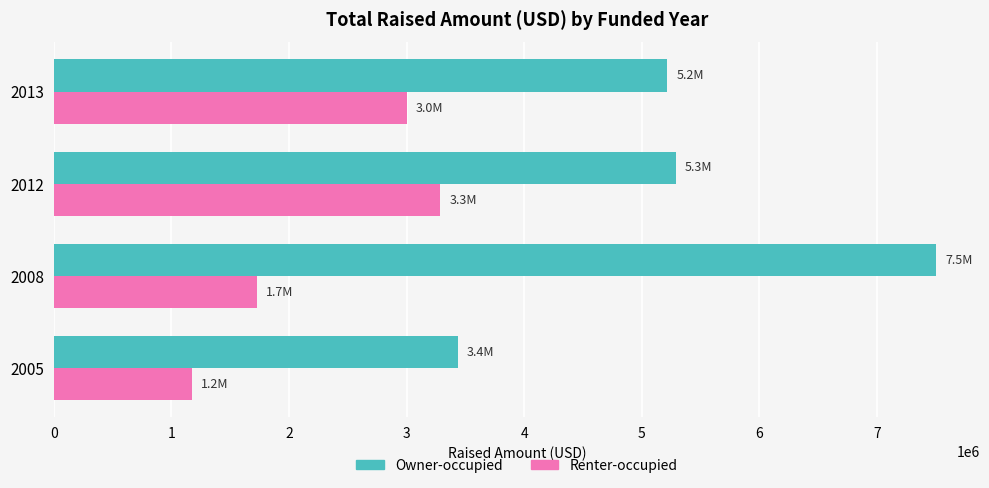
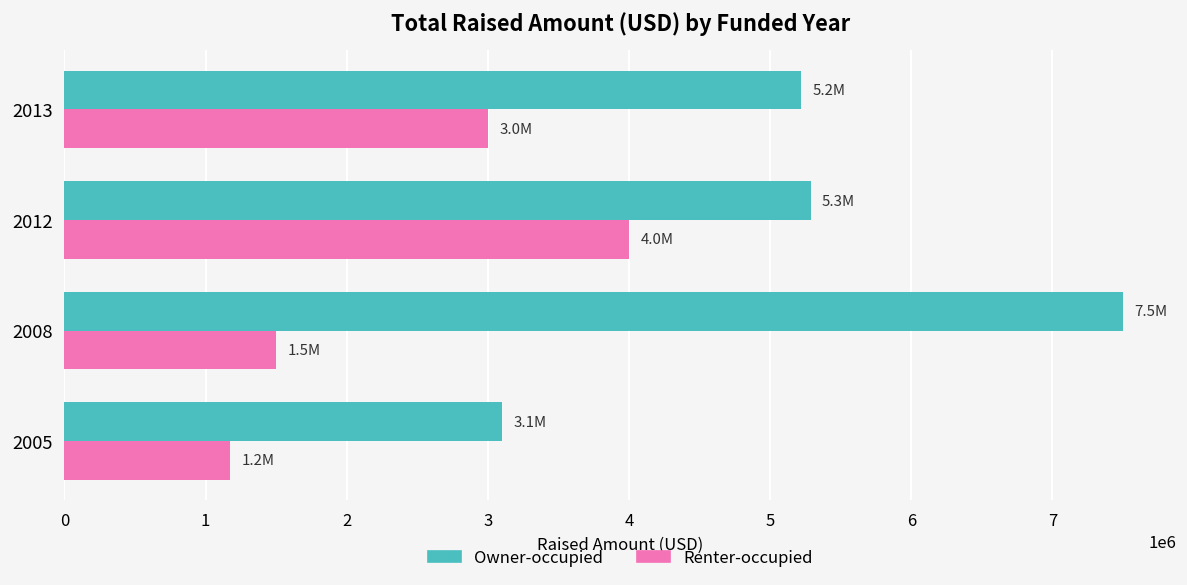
Renter-occupied, 2012: 3.3M -> 4.0M
Renter-occupied, 2008: 1.7M -> 1.5M
Owner-occupied, 2005: 3.4M -> 3.1M
